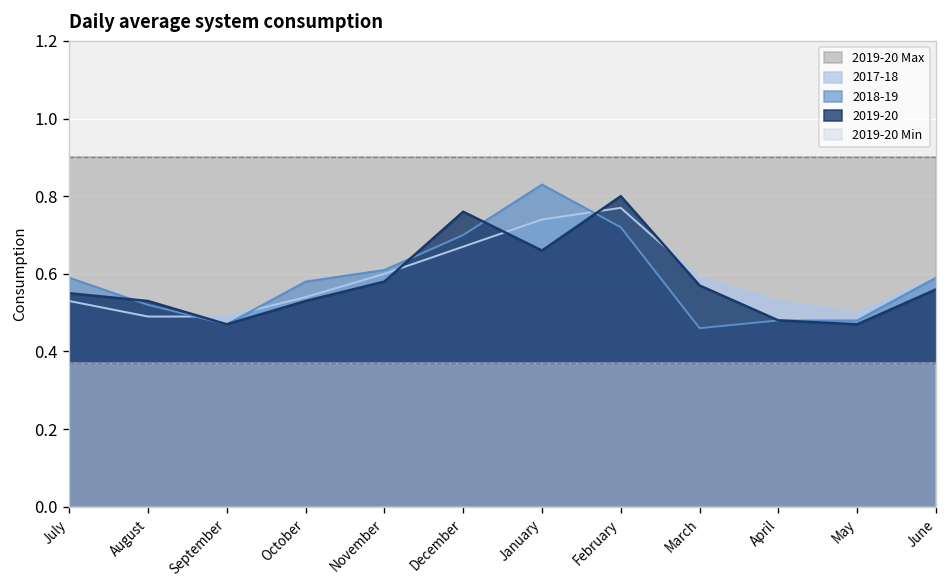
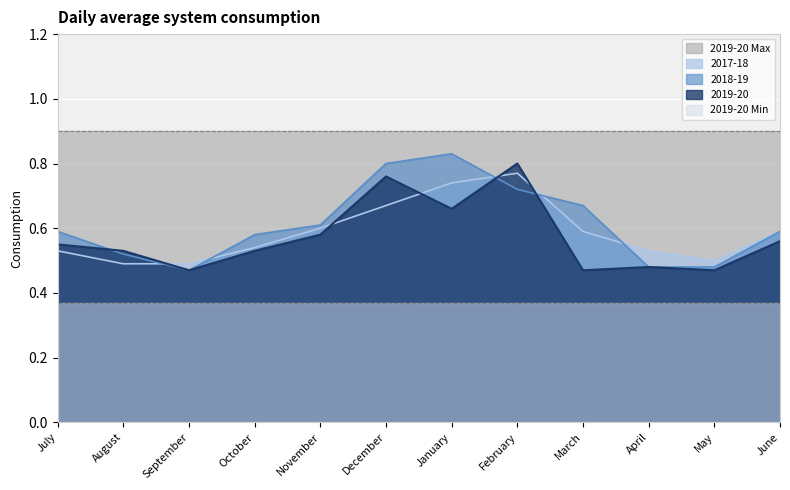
2018-19, December: 0.7 -> 0.8
2018-19, March: 0.46 -> 0.67
2019-20, March: 0.57 -> 0.47
